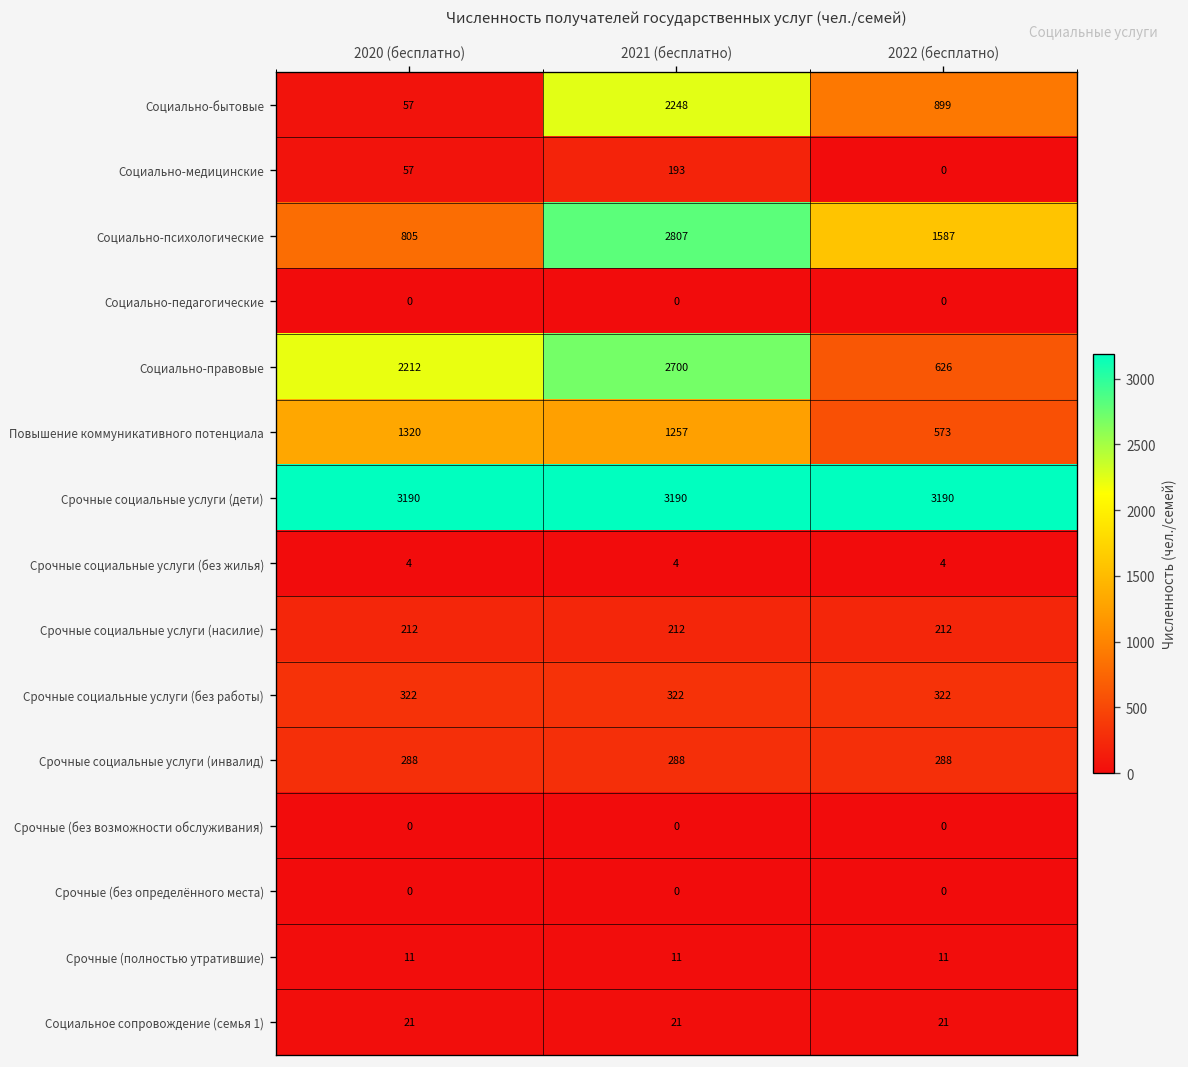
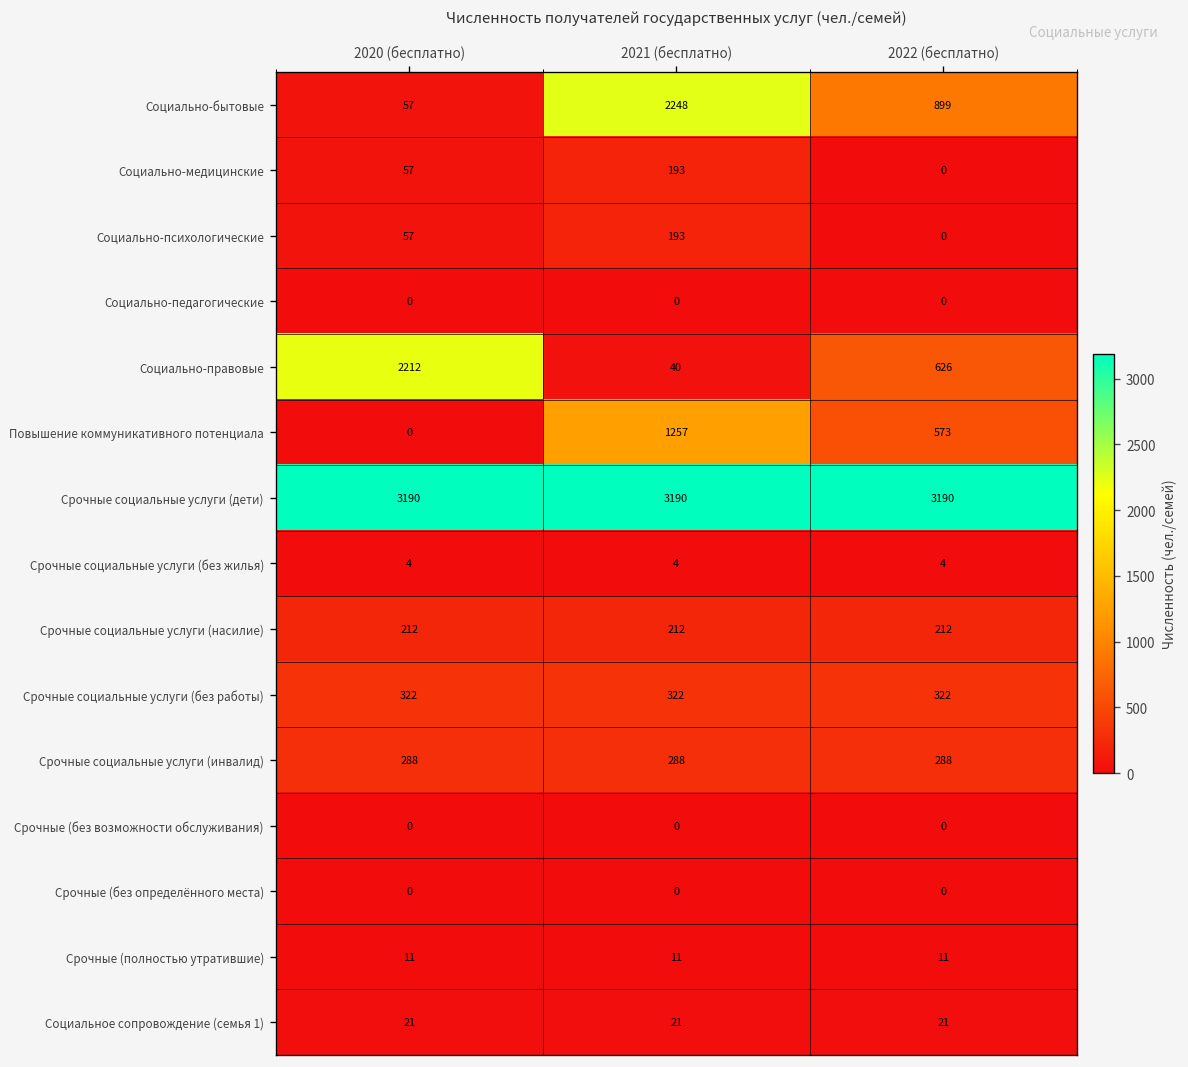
Социально-психологические, 2020 (бесплатно): 805 -> 57
Социально-психологические, 2021 (бесплатно): 2807 -> 193
Социально-психологические, 2022 (бесплатно): 1587 -> 0
Социально-правовые, 2021 (бесплатно): 2700 -> 40
Повышение коммуникативного потенциала, 2020 (бесплатно): 1320 -> 0
